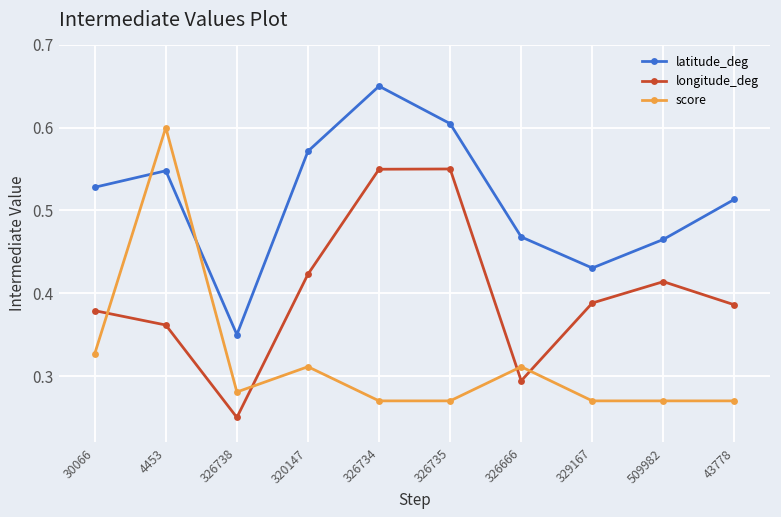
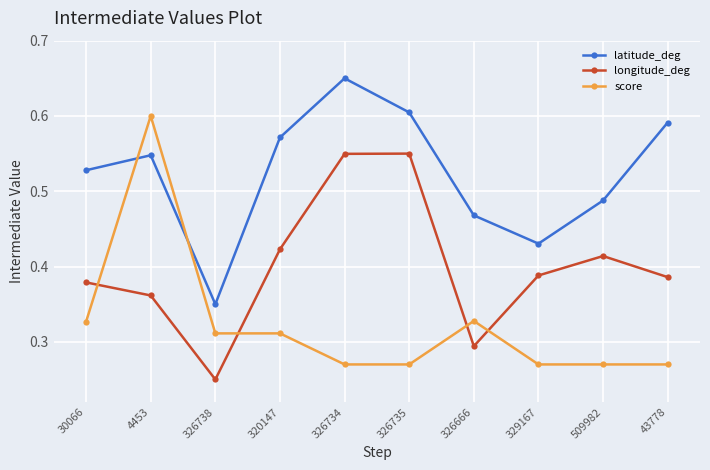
score, 326738: 0.28 -> 0.31
score, 326666: 0.31 -> 0.33
latitude_deg, 509982: 0.46 -> 0.49
latitude_deg, 43778: 0.51 -> 0.59
